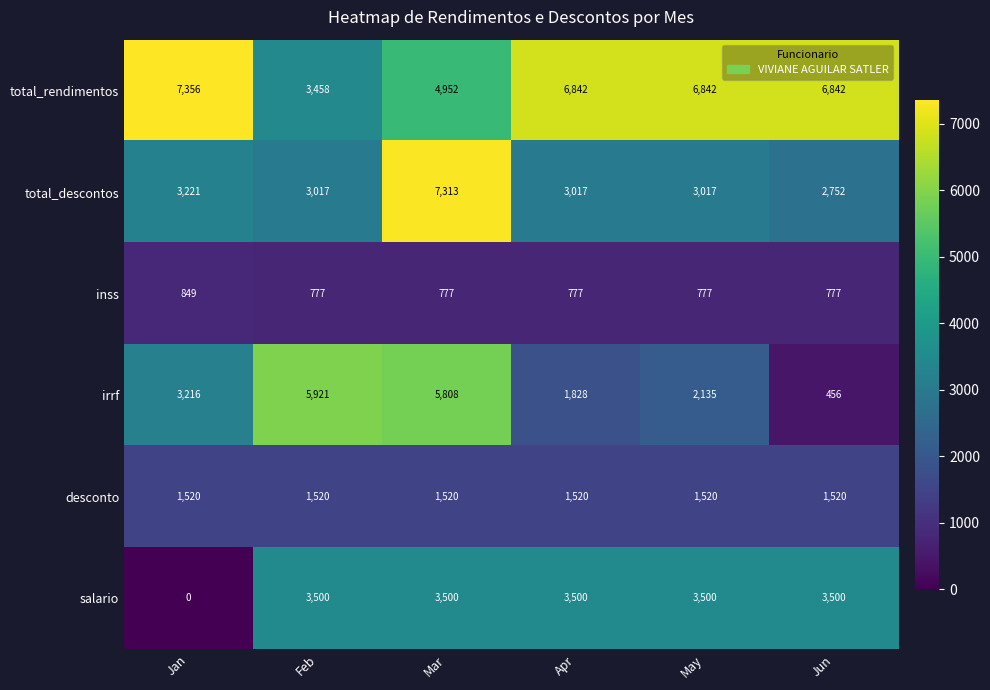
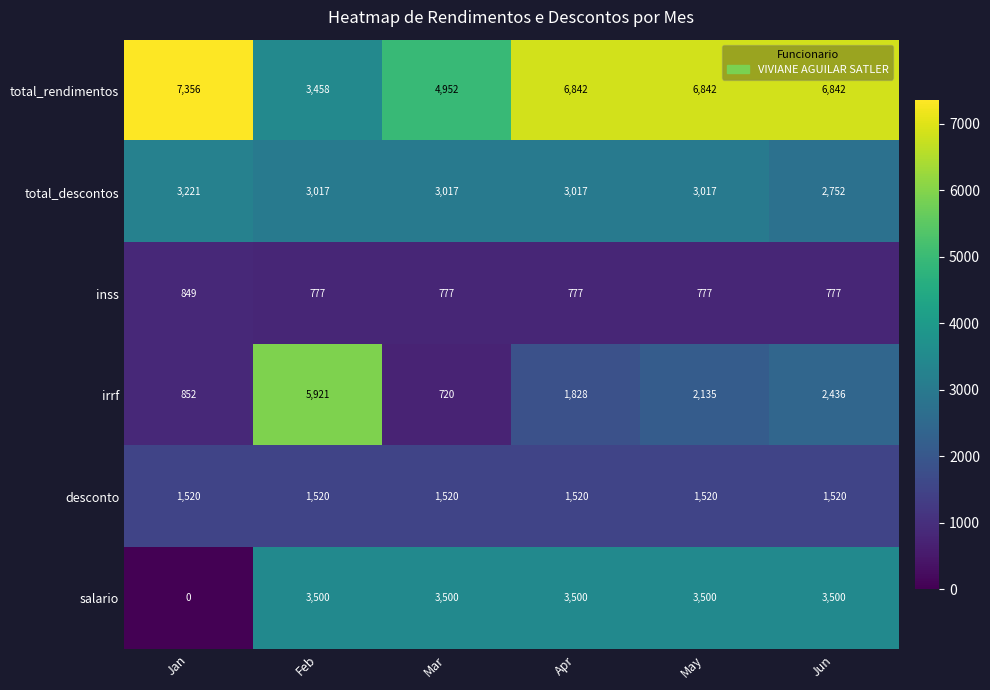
total_descontos, Mar: 7,313 -> 3,017
irrf, Jan: 3,216 -> 852
irrf, Mar: 5,808 -> 720
irrf, Jun: 456 -> 2,436
